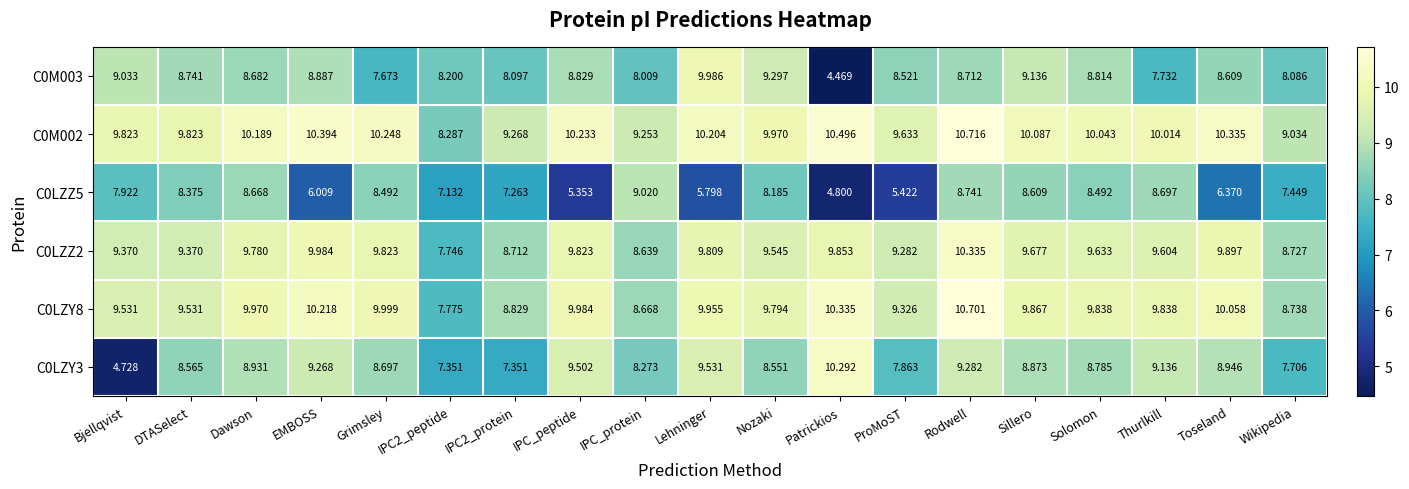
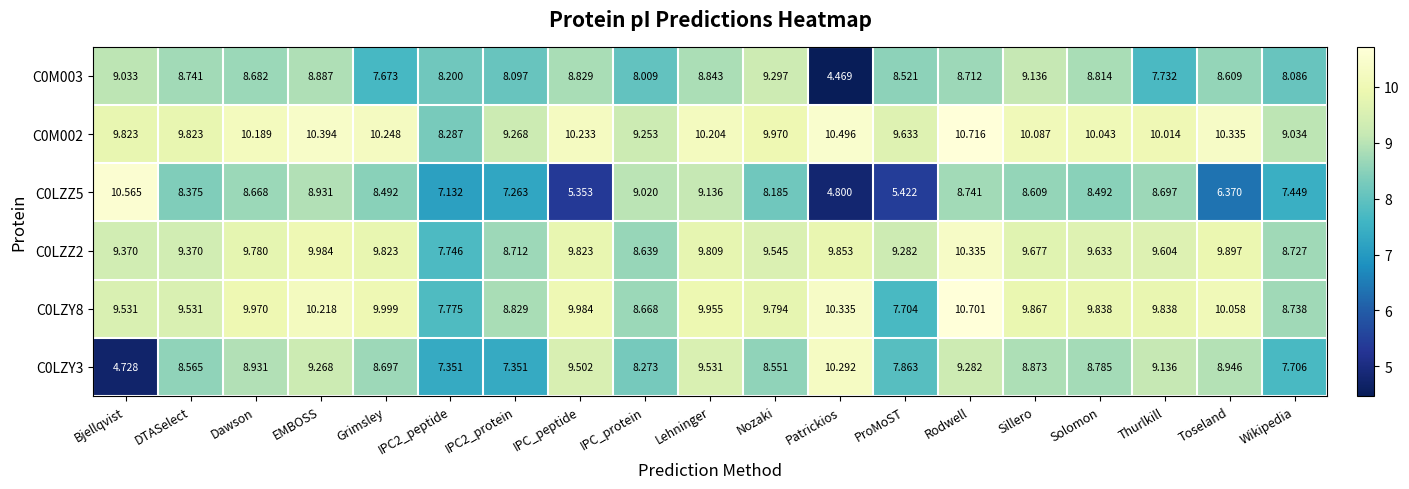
C0M003, Lehninger: 9.986 -> 8.843
C0LZZ5, Bjellqvist: 7.922 -> 10.565
C0LZZ5, EMBOSS: 6.009 -> 8.931
C0LZZ5, Lehninger: 5.798 -> 9.136
C0LZY8, ProMoST: 9.326 -> 7.704
